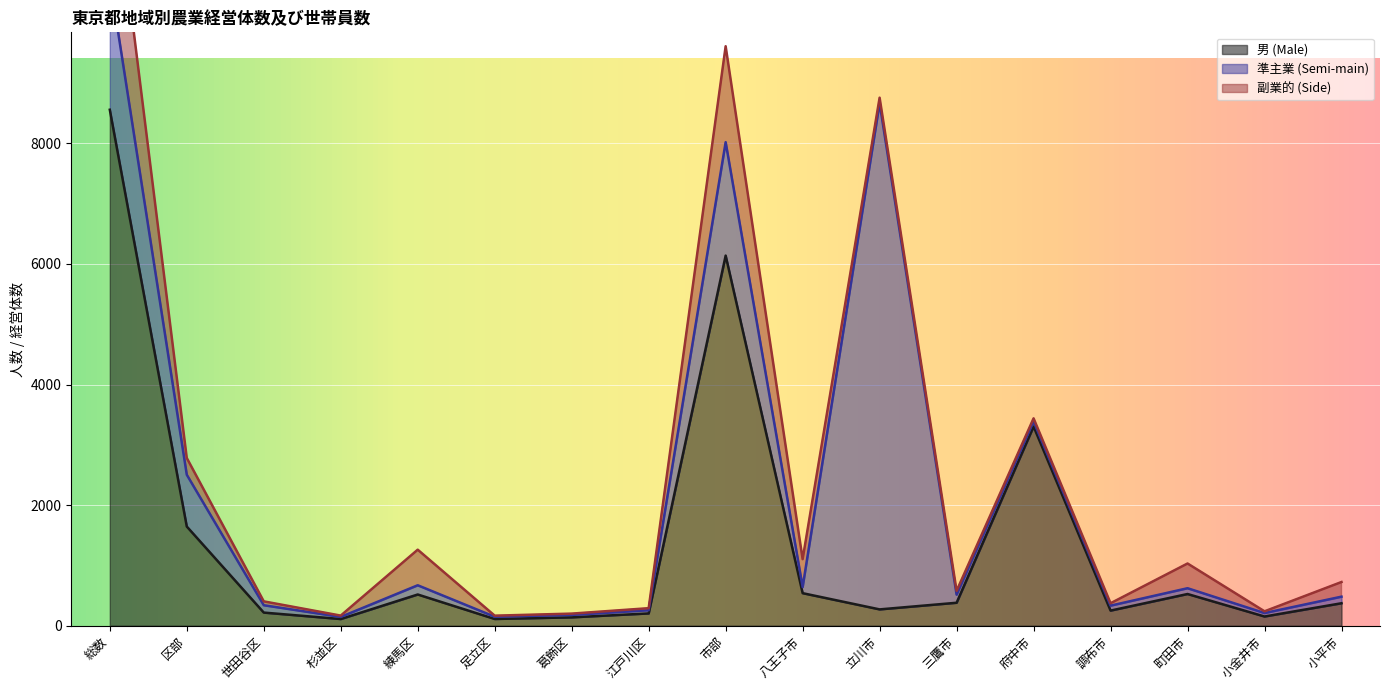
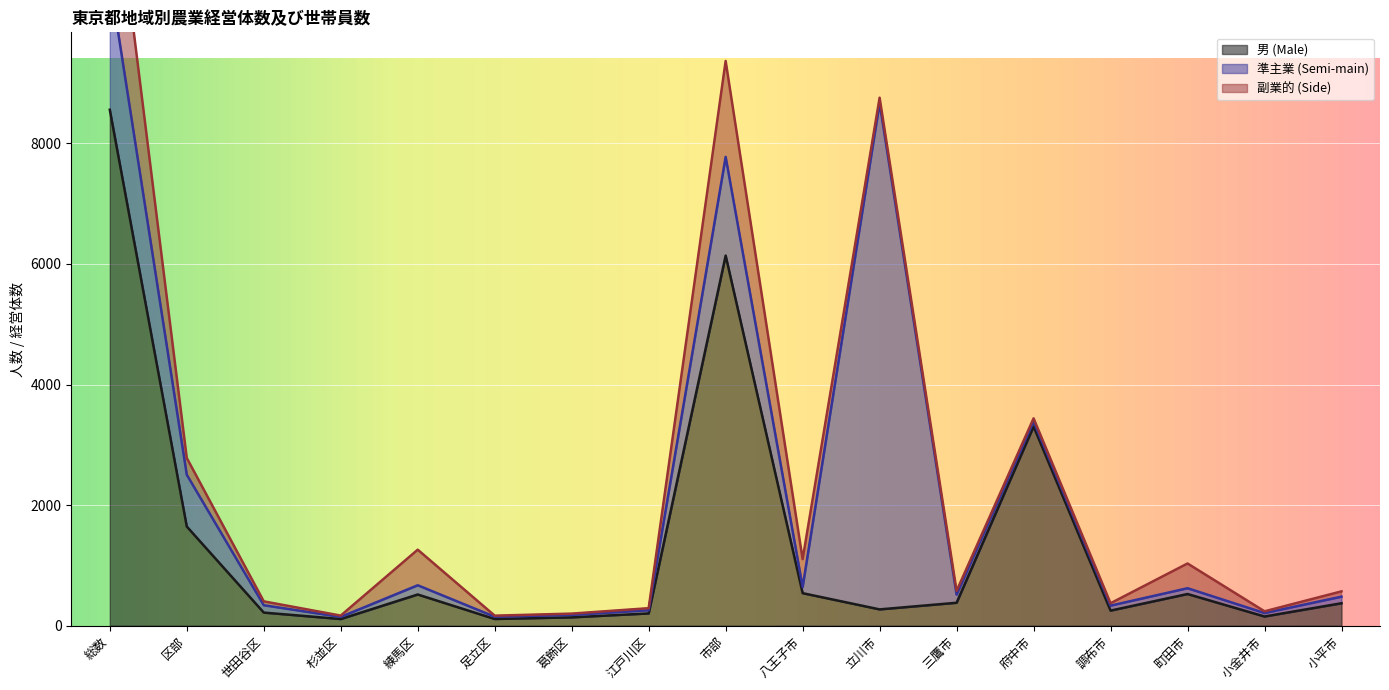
準主業 (Semi-main), 市部: 1900 -> 1600
副業的 (Side), 小平市: 200 -> 100
